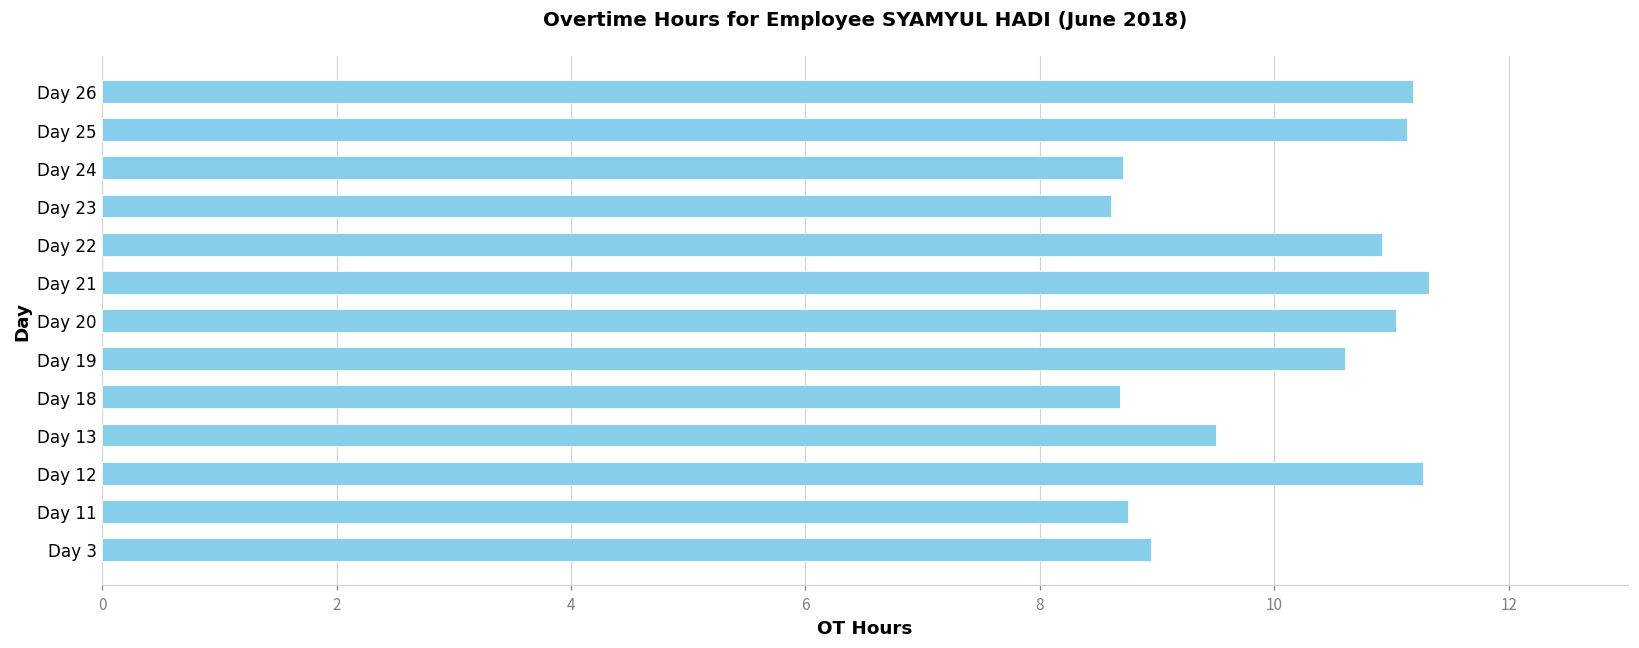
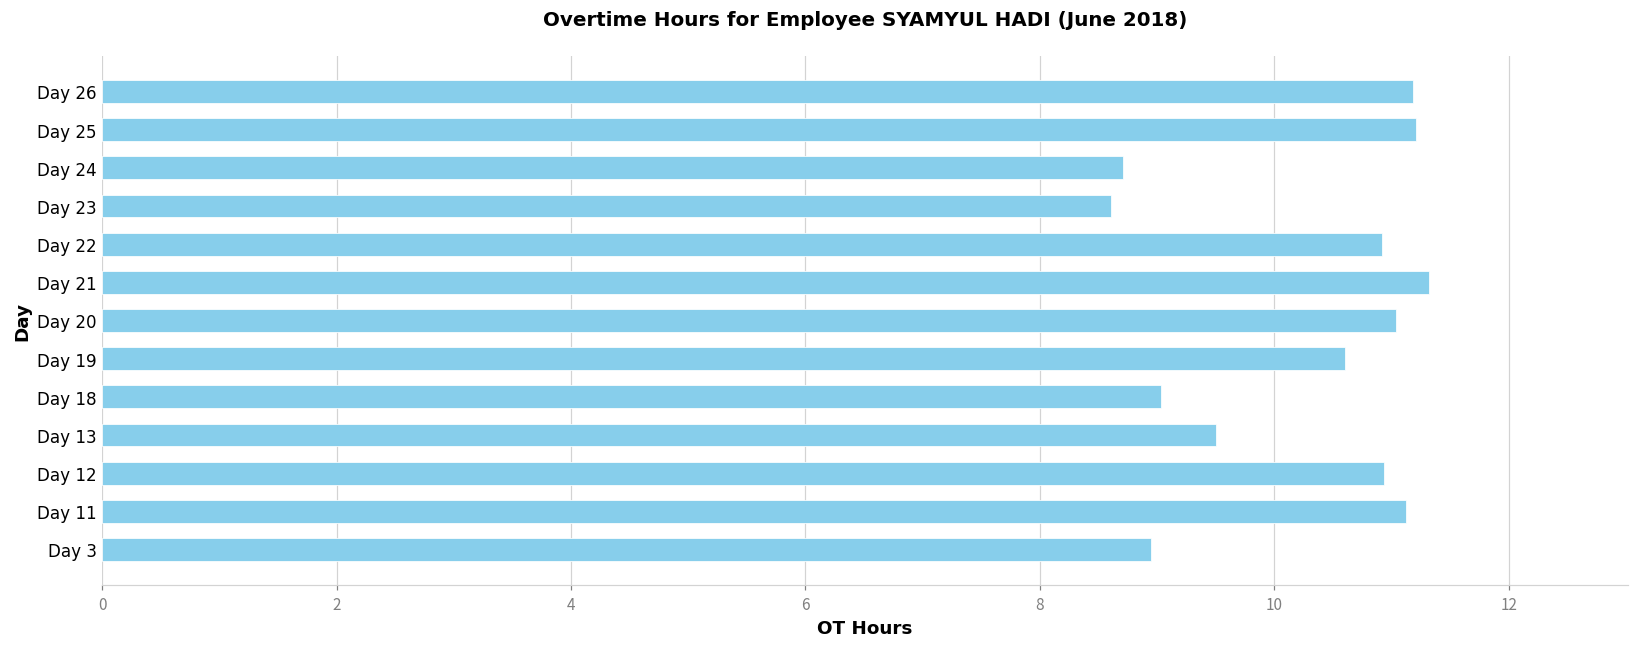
Day 25: 11.13 -> 11.21
Day 18: 8.68 -> 9.03
Day 12: 11.27 -> 10.94
Day 11: 8.75 -> 11.12
